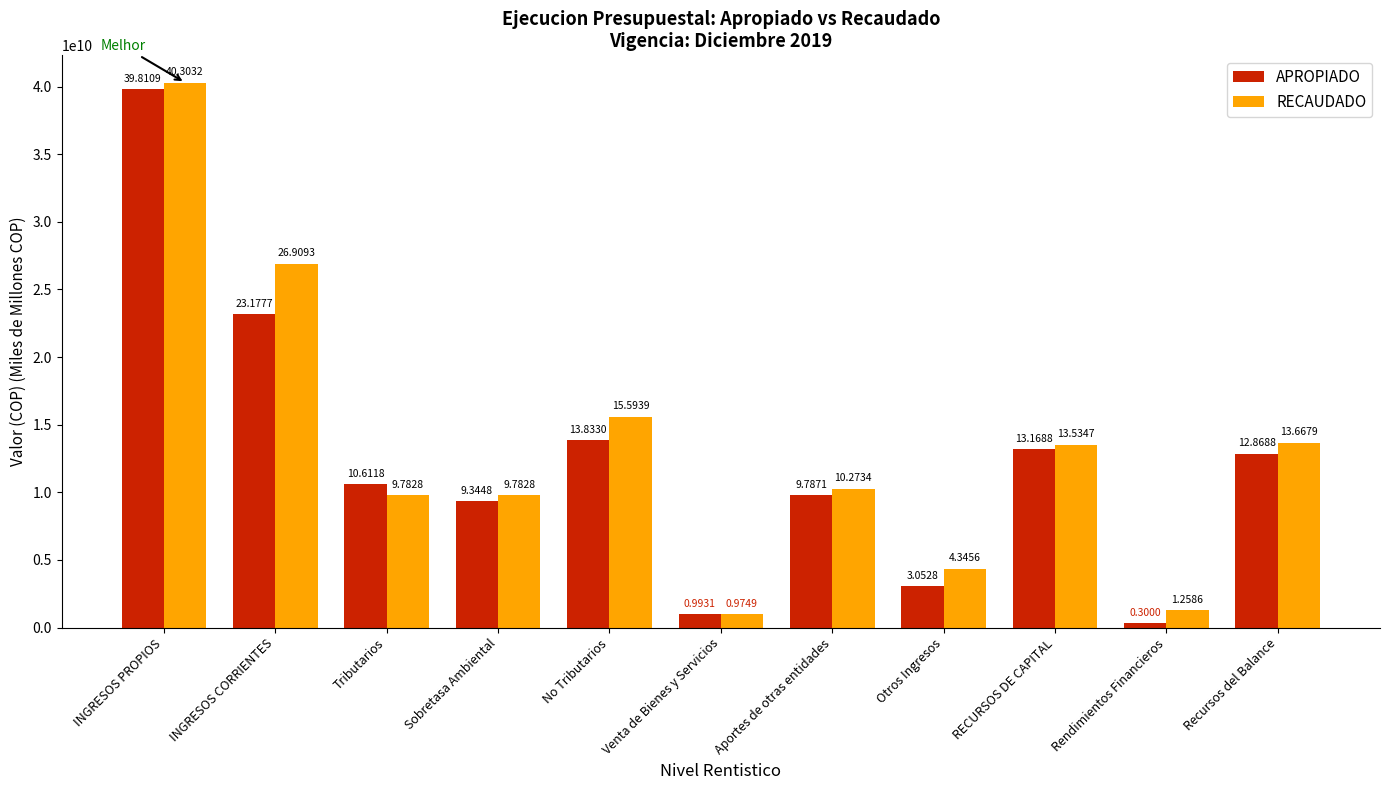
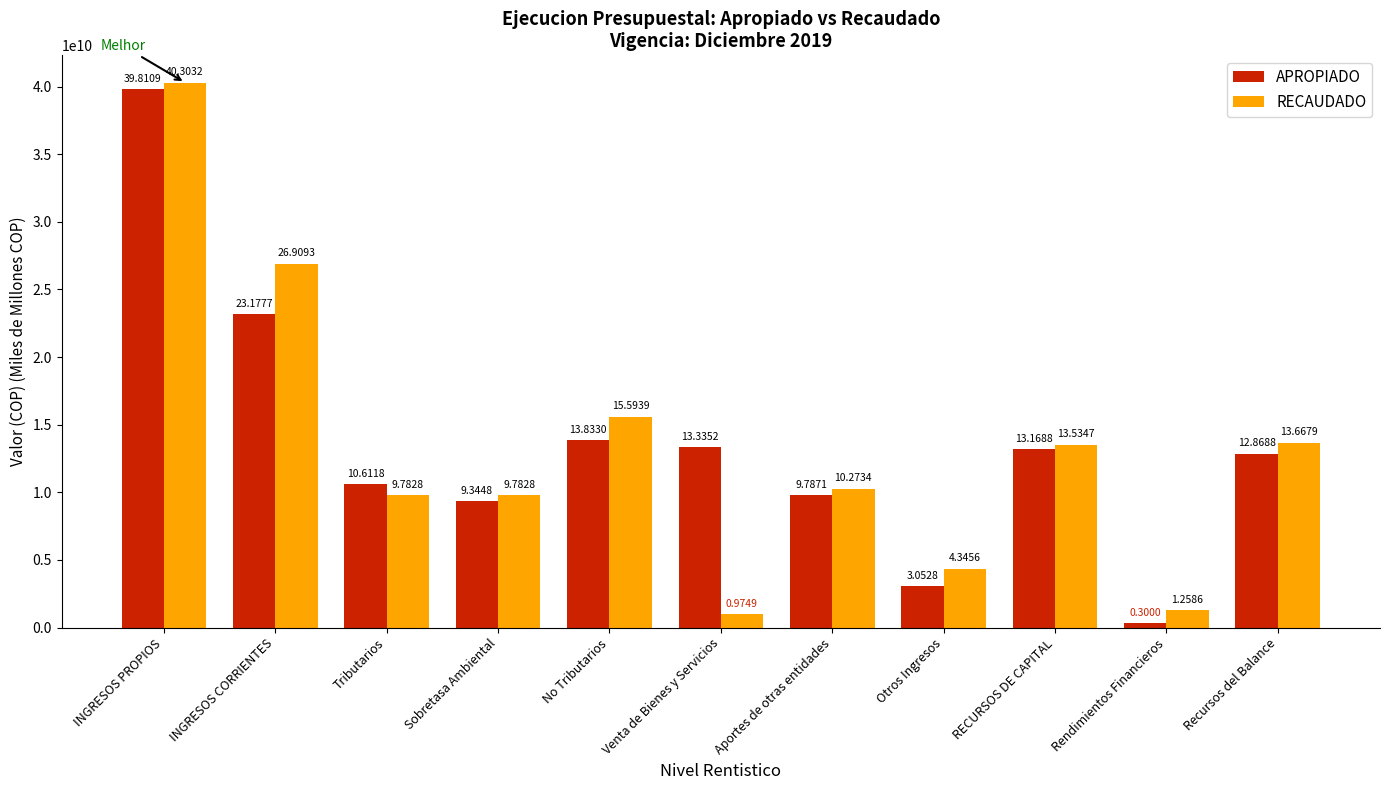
APROPIADO, Venta de Bienes y Servicios: 0.9931 -> 13.3352
